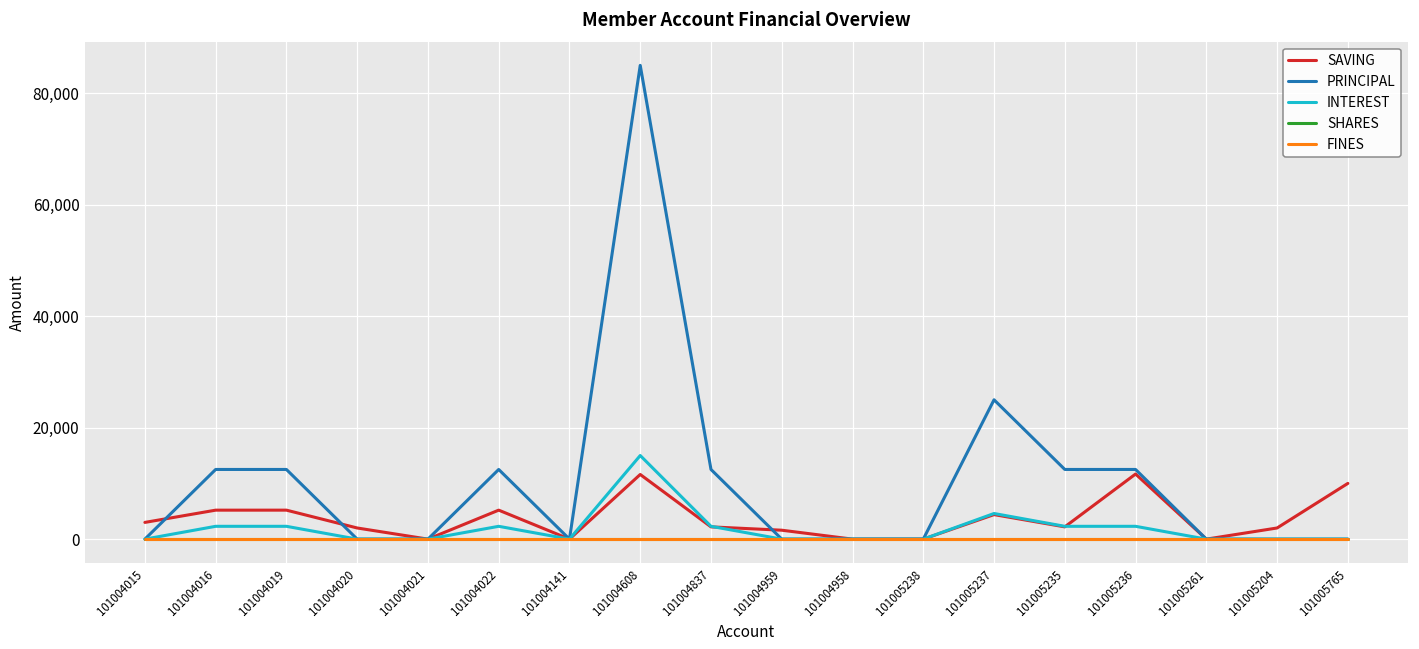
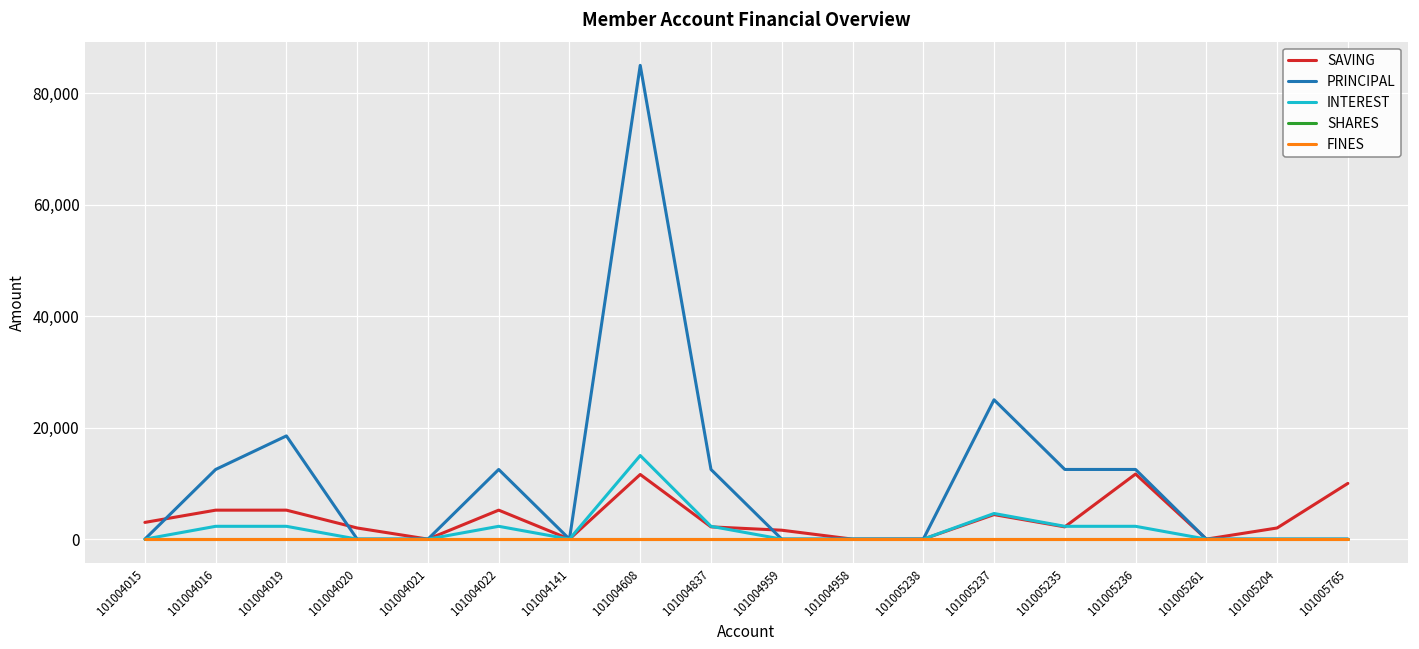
PRINCIPAL, 101004019: 13,000 -> 19,000
